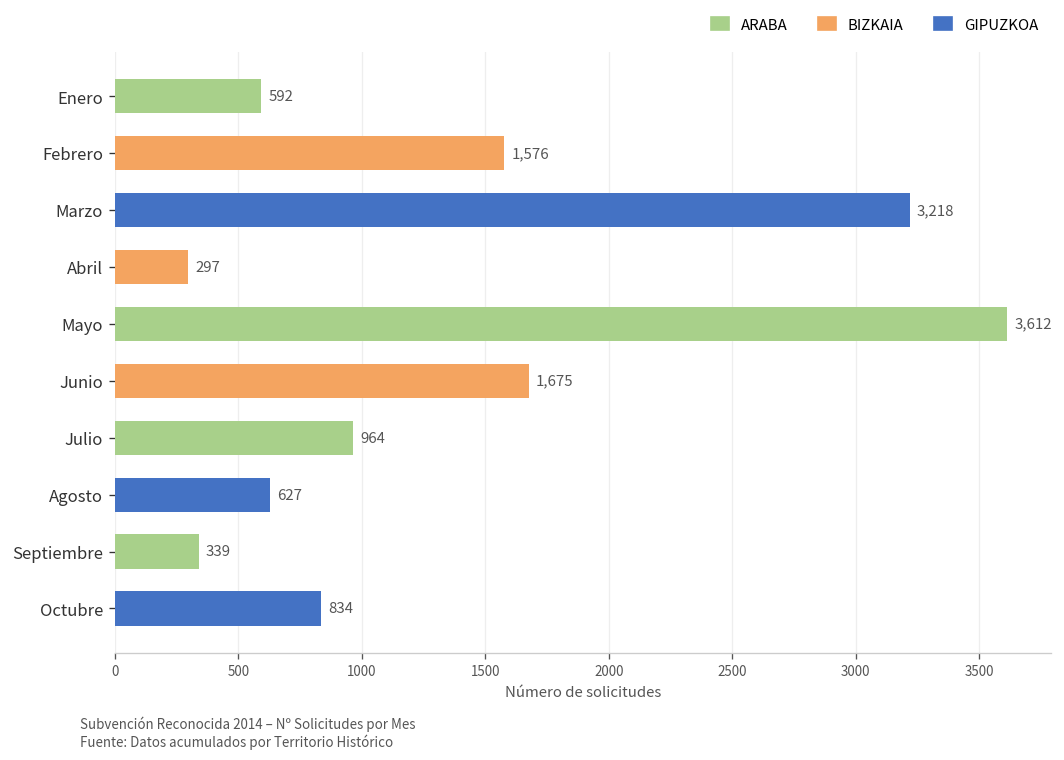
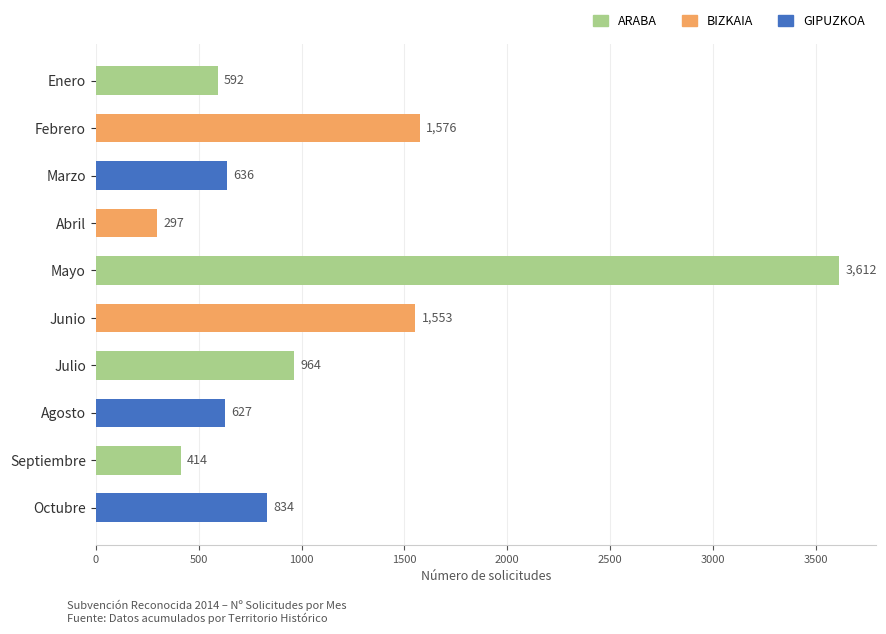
Marzo: 3,218 -> 636
Junio: 1,675 -> 1,553
Septiembre: 339 -> 414
